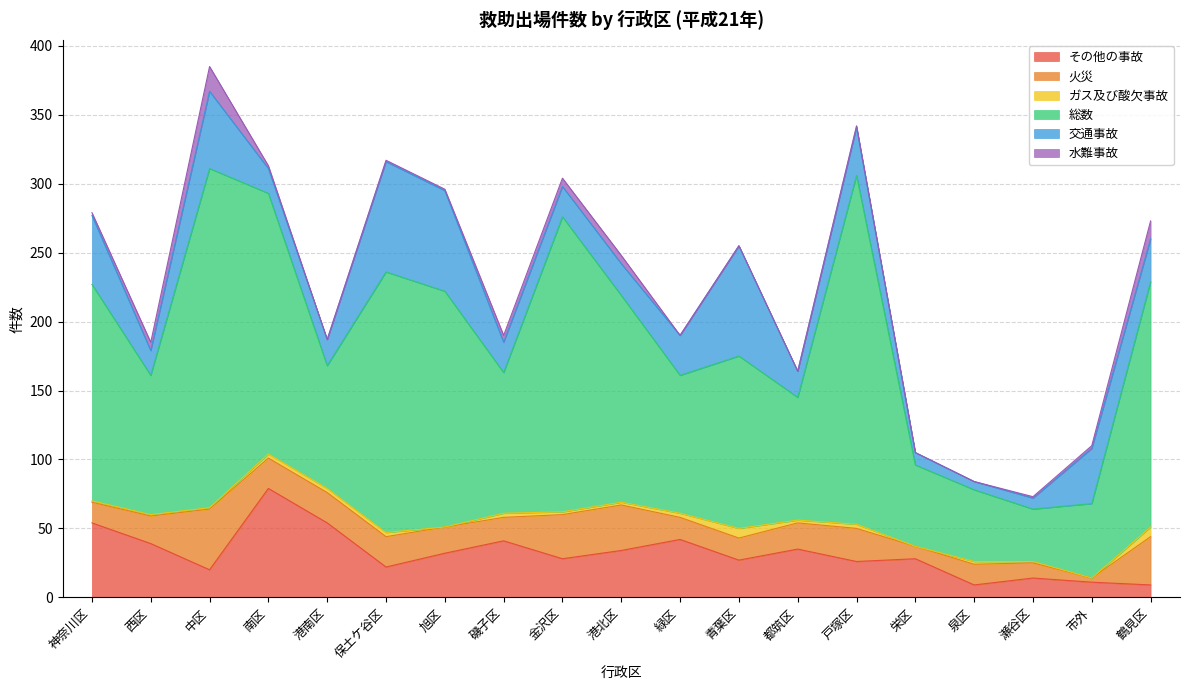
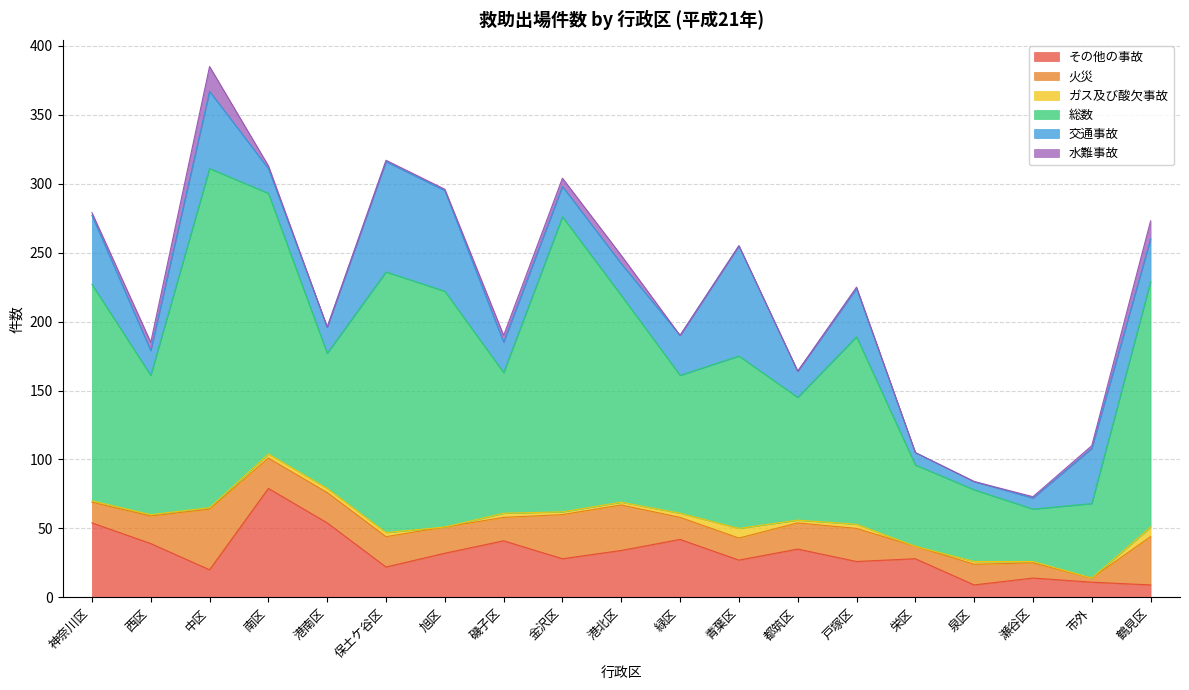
総数, 港南区: 89 -> 98
総数, 戸塚区: 253 -> 136
